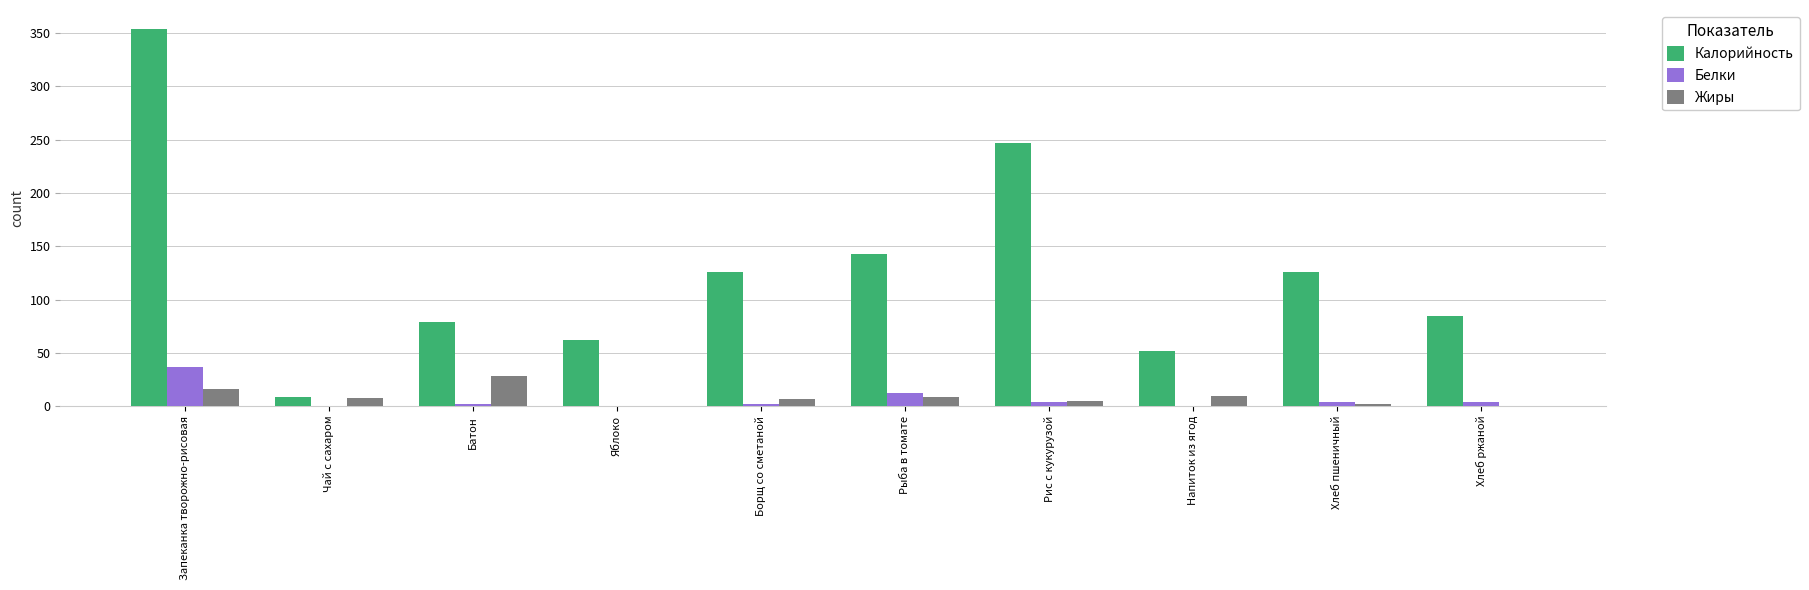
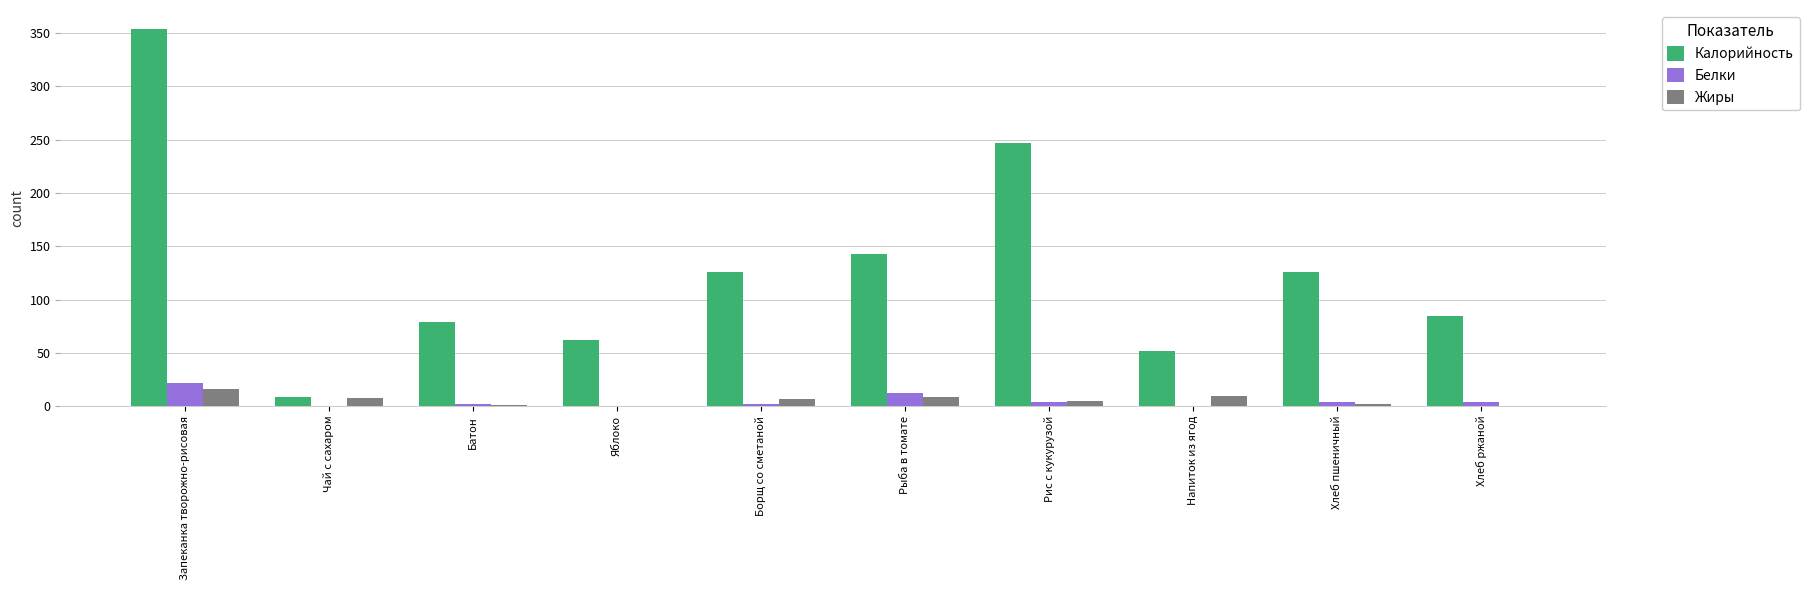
Белки, Запеканка творожно-рисовая: 37 -> 22
Жиры, Батон: 28 -> 1
